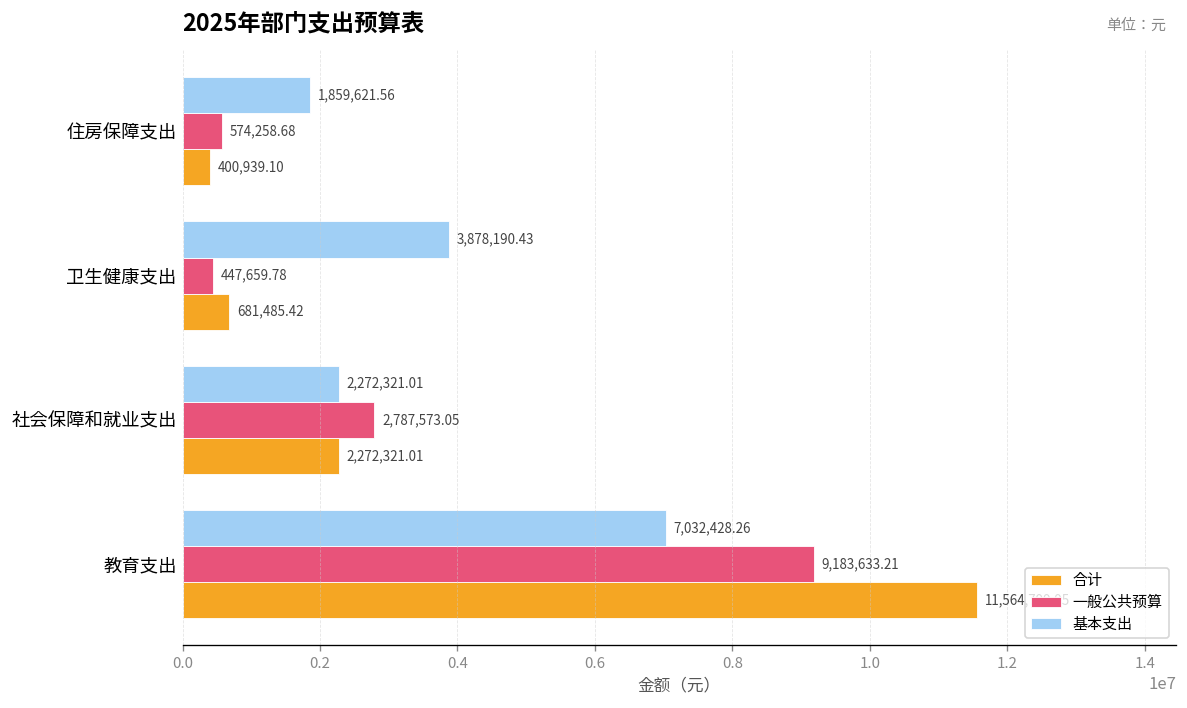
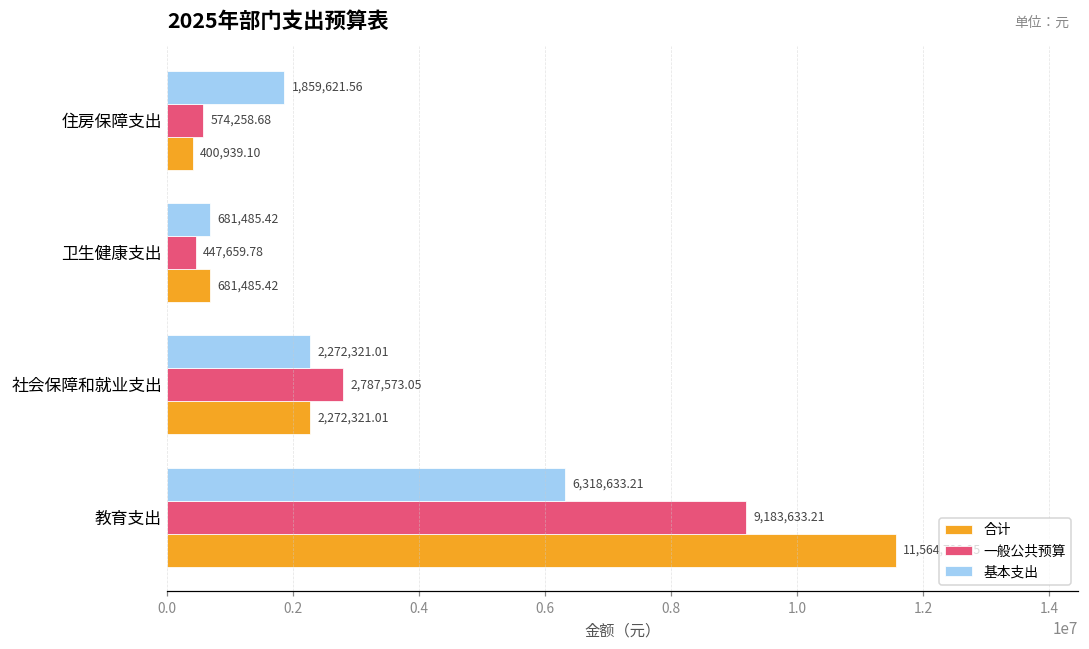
基本支出, 卫生健康支出: 3,878,190.43 -> 681,485.42
基本支出, 教育支出: 7,032,428.26 -> 6,318,633.21
